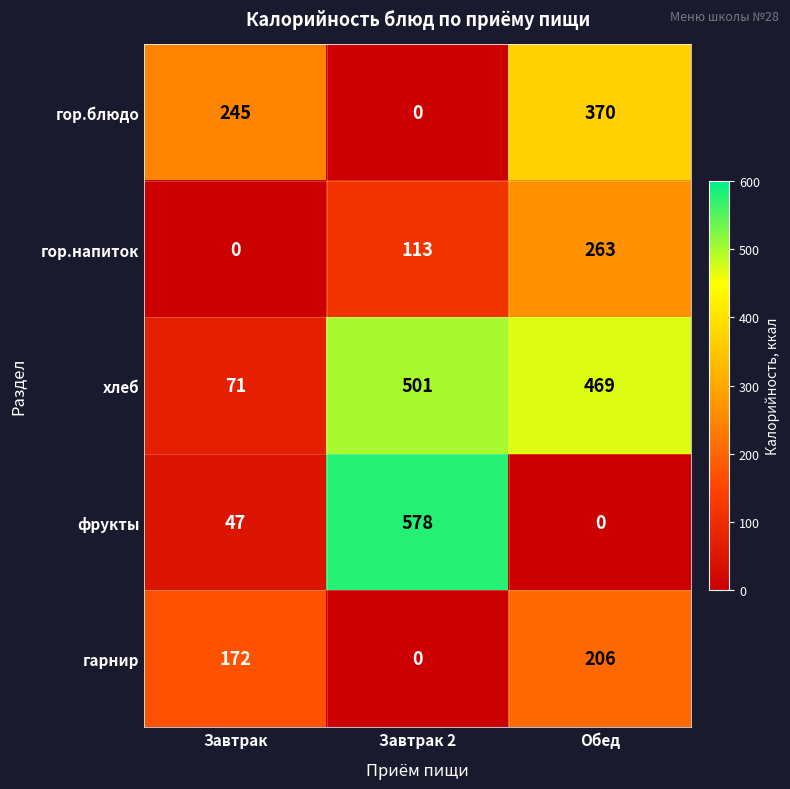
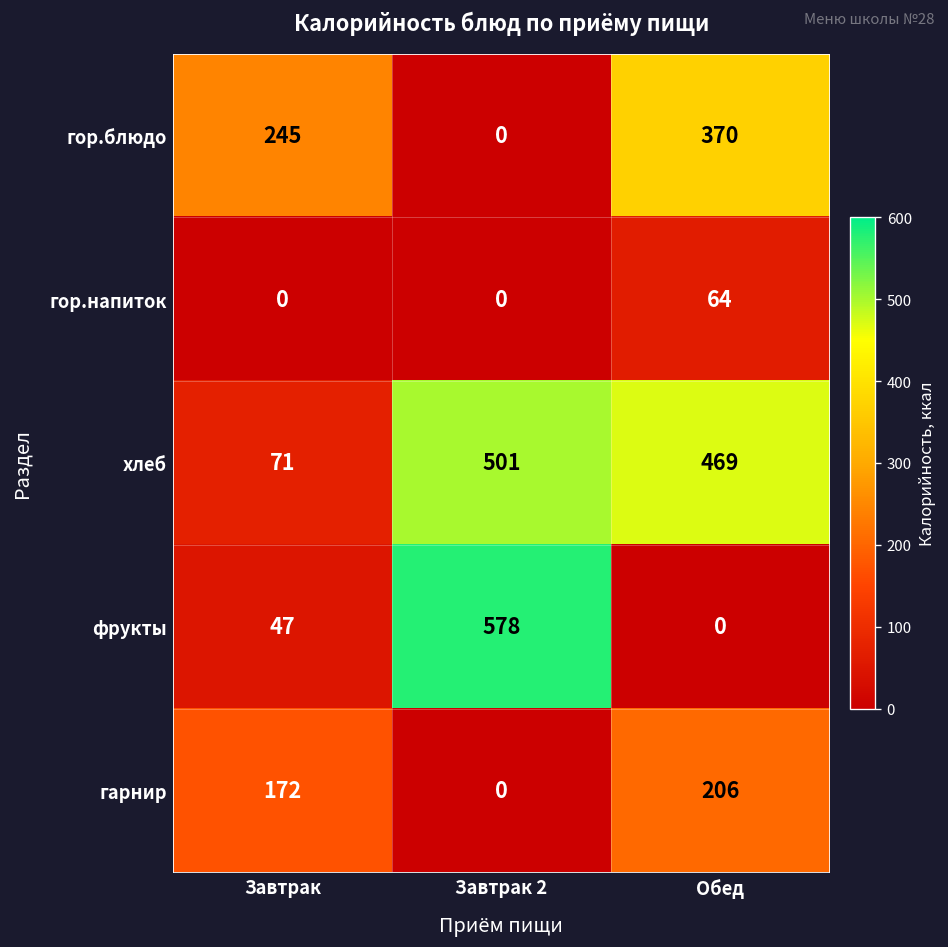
гор.напиток, Завтрак 2: 113 -> 0
гор.напиток, Обед: 263 -> 64
